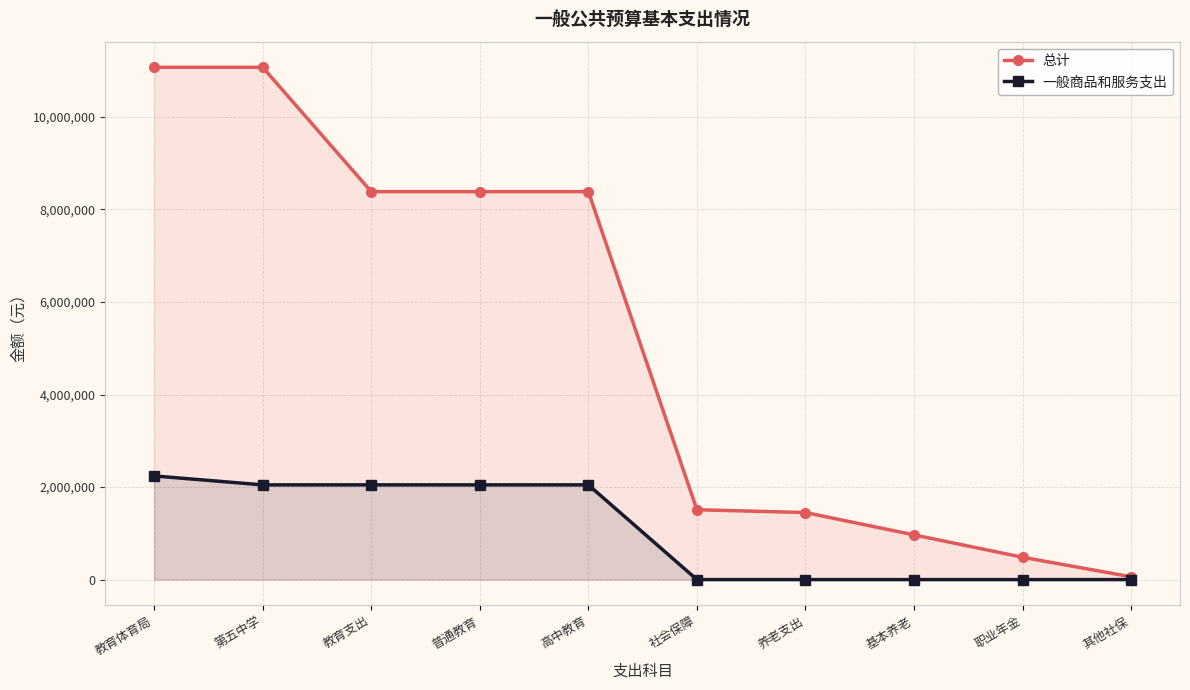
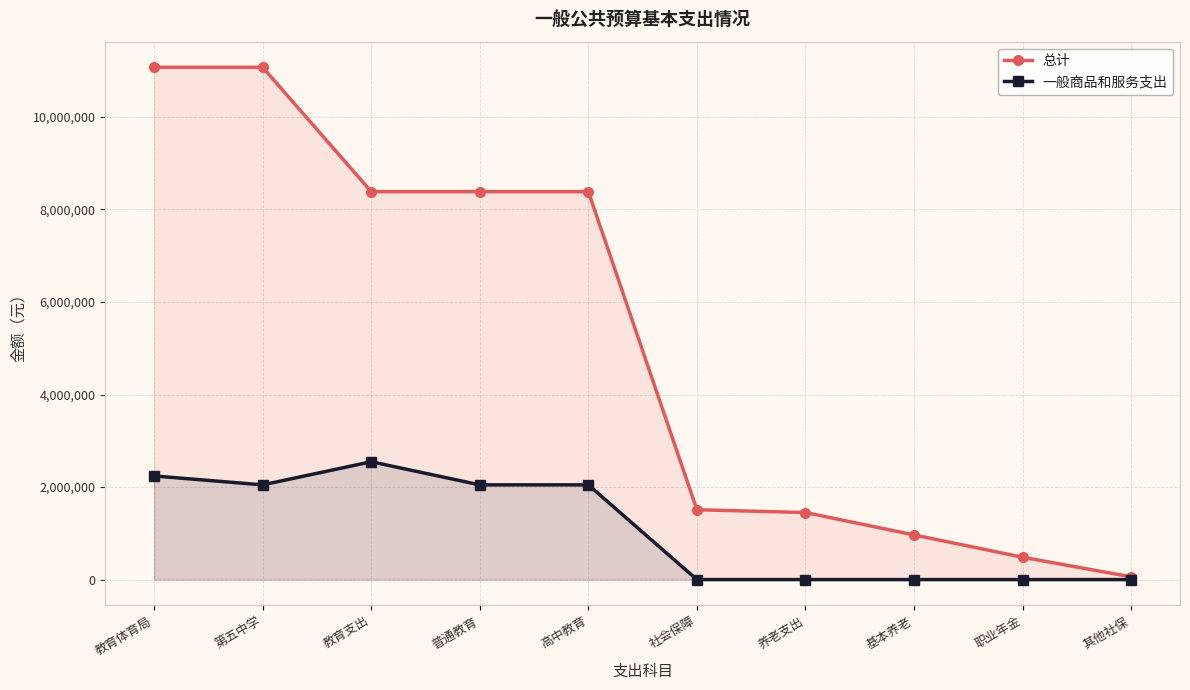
一般商品和服务支出, 教育支出: 2,000,000 -> 2,500,000
